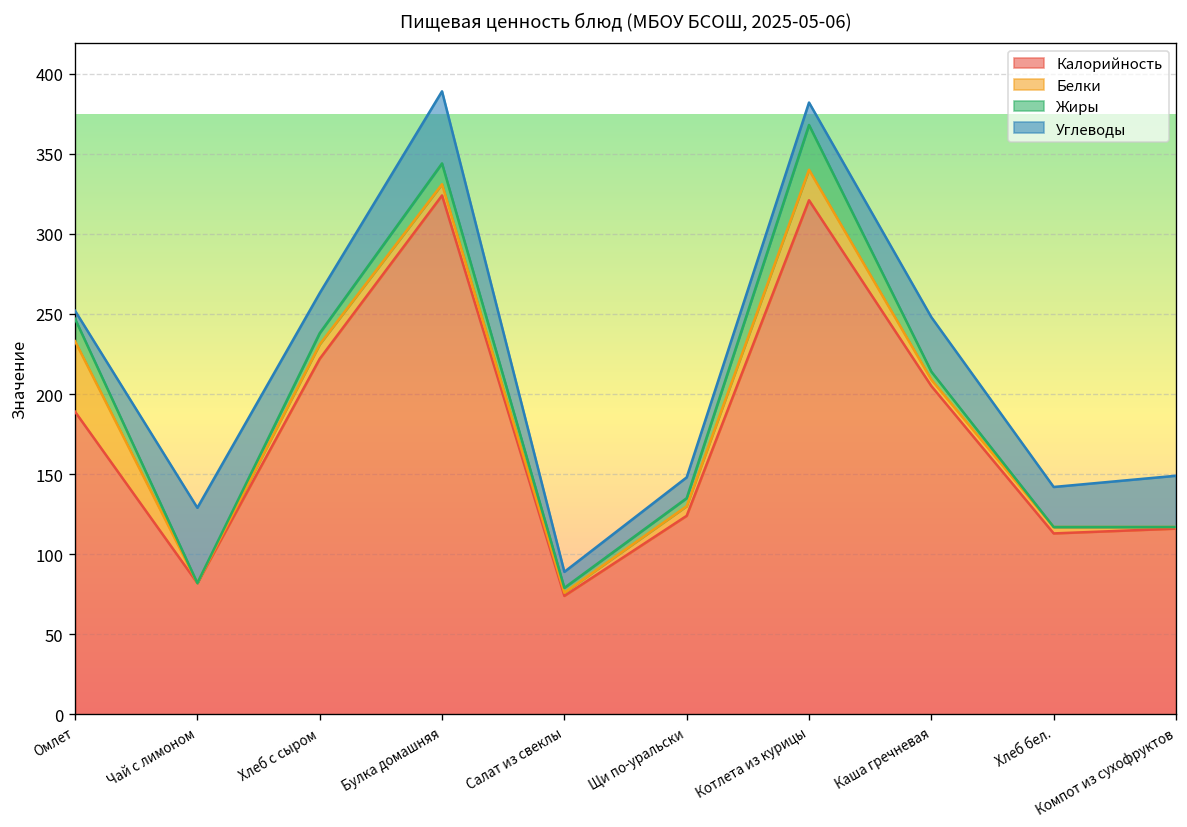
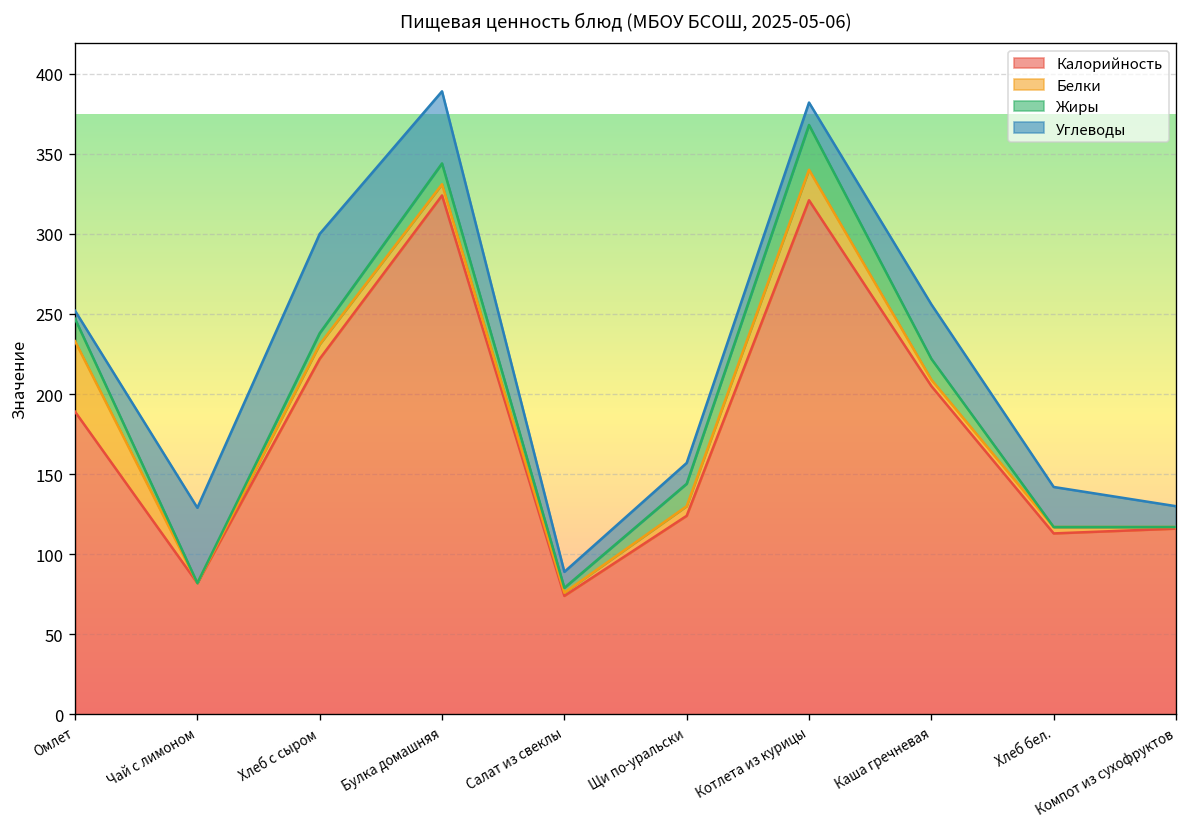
Углеводы, Хлеб с сыром: 25 -> 62
Жиры, Щи по-уральски: 5 -> 14
Жиры, Каша гречневая: 5 -> 13
Углеводы, Компот из сухофруктов: 32 -> 13
